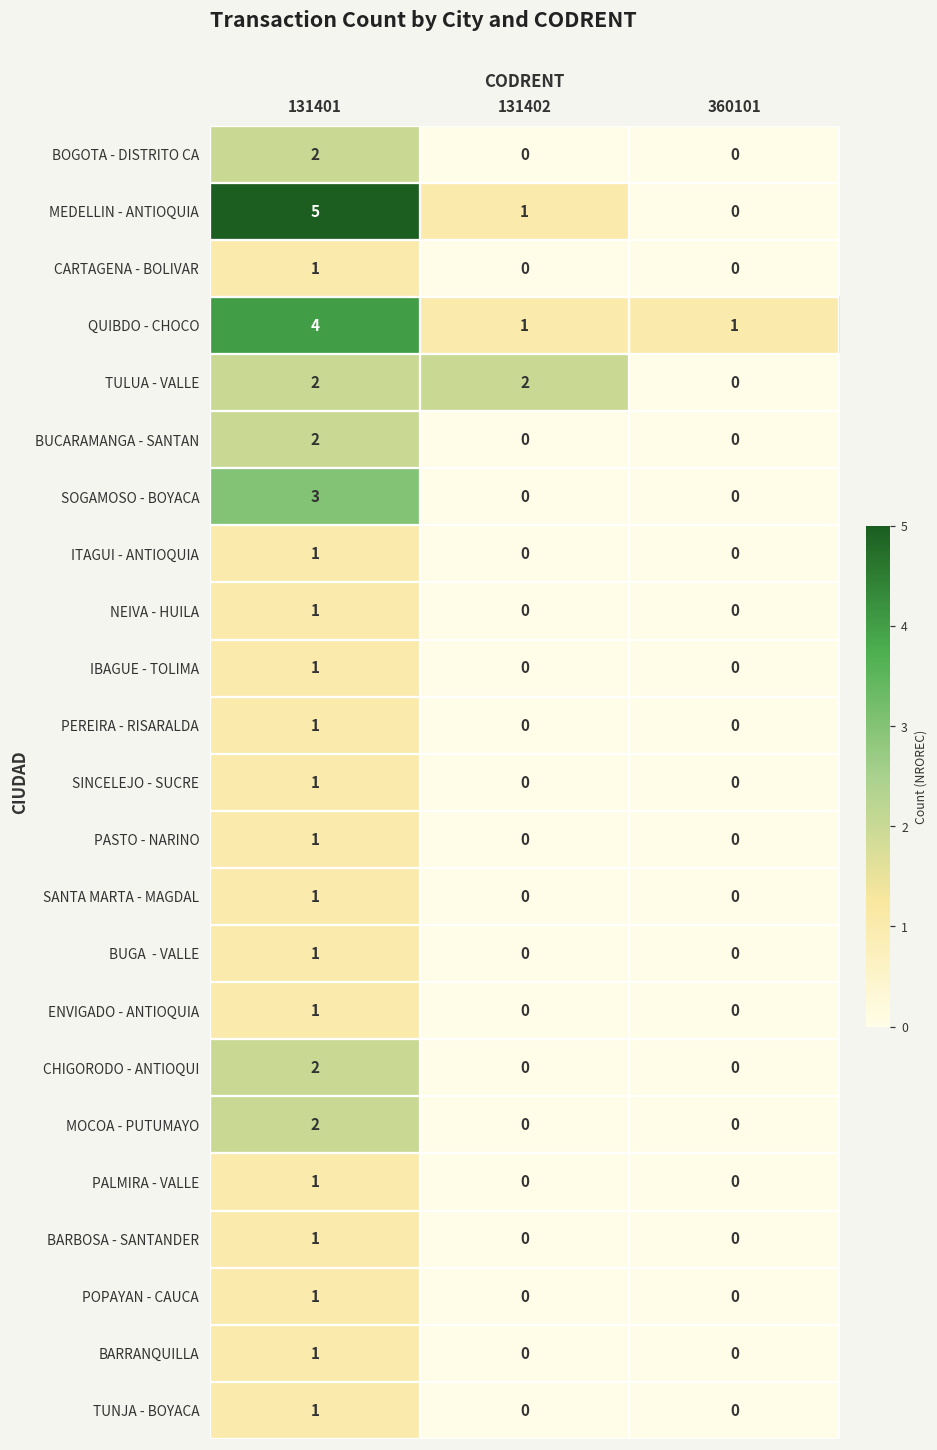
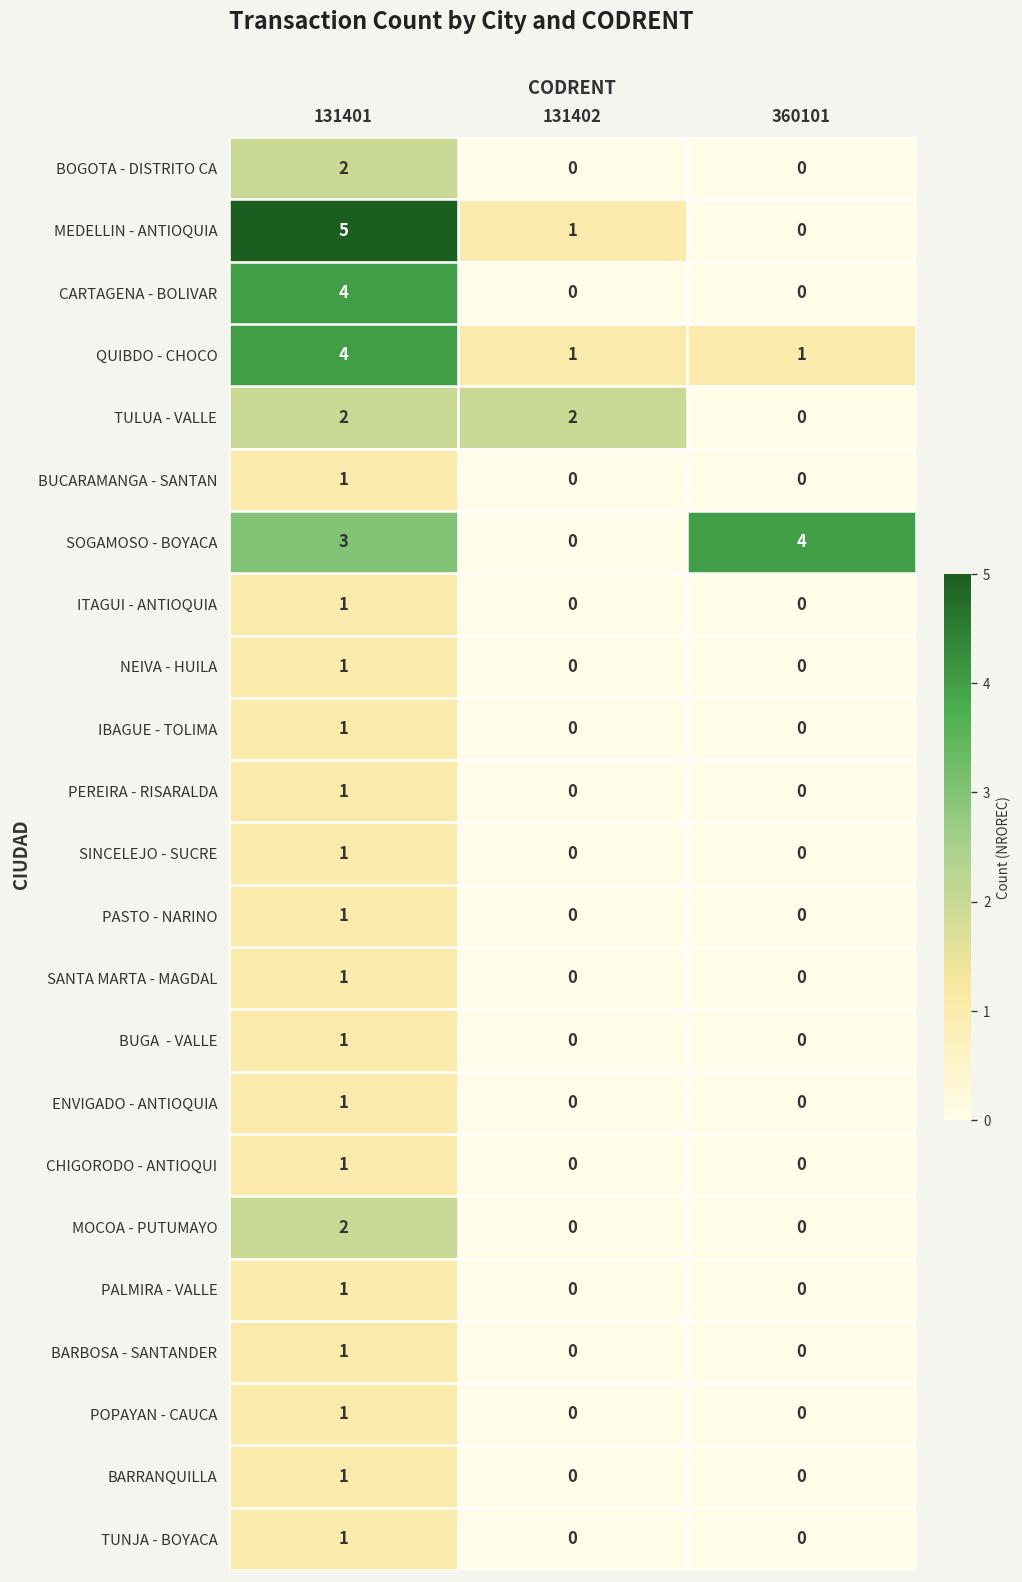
CARTAGENA - BOLIVAR, 131401: 1 -> 4
BUCARAMANGA - SANTAN, 131401: 2 -> 1
SOGAMOSO - BOYACA, 360101: 0 -> 4
CHIGORODO - ANTIOQUI, 131401: 2 -> 1
